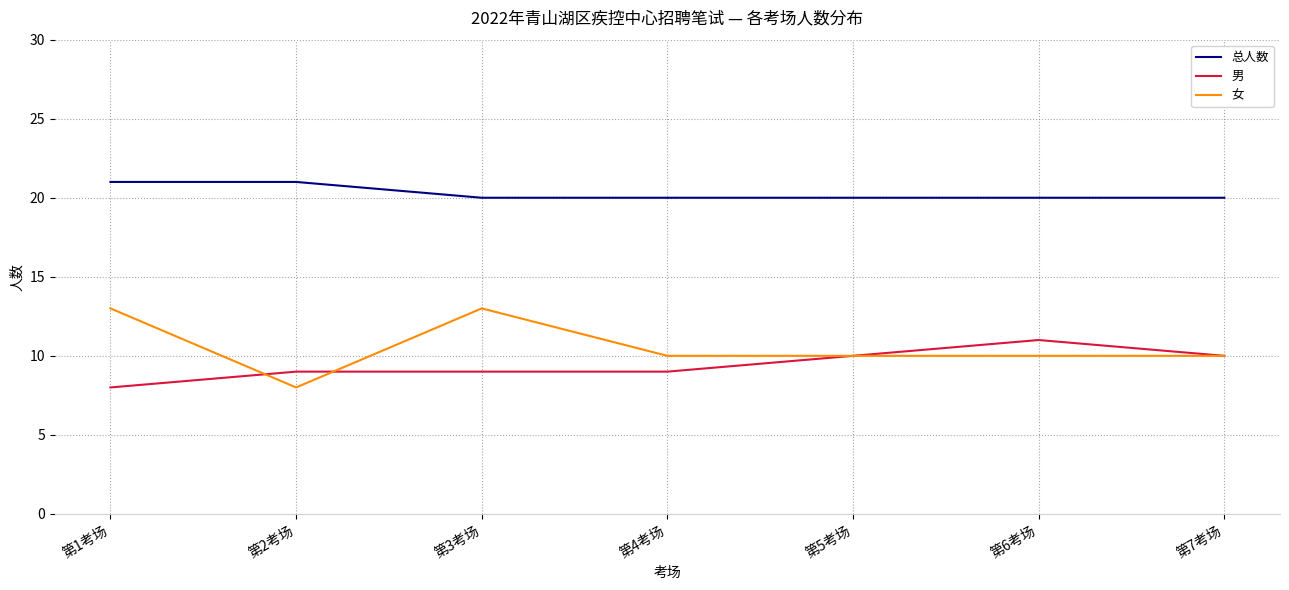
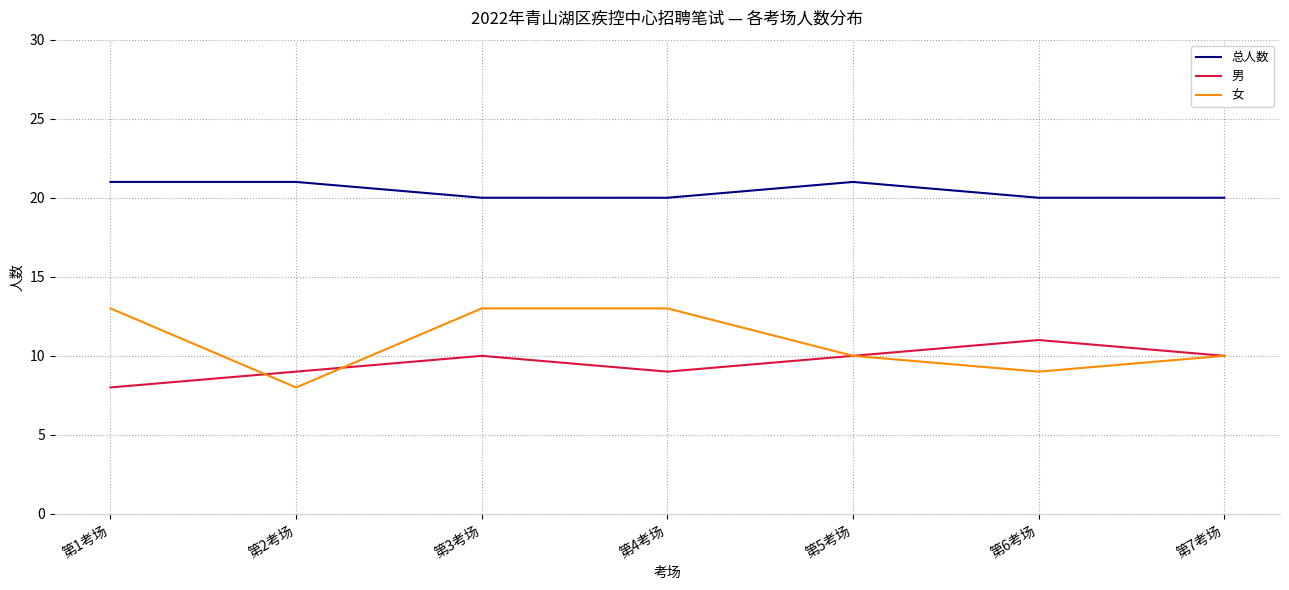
男, 第3考场: 9 -> 10
女, 第4考场: 10 -> 13
总人数, 第5考场: 20 -> 21
女, 第6考场: 10 -> 9
